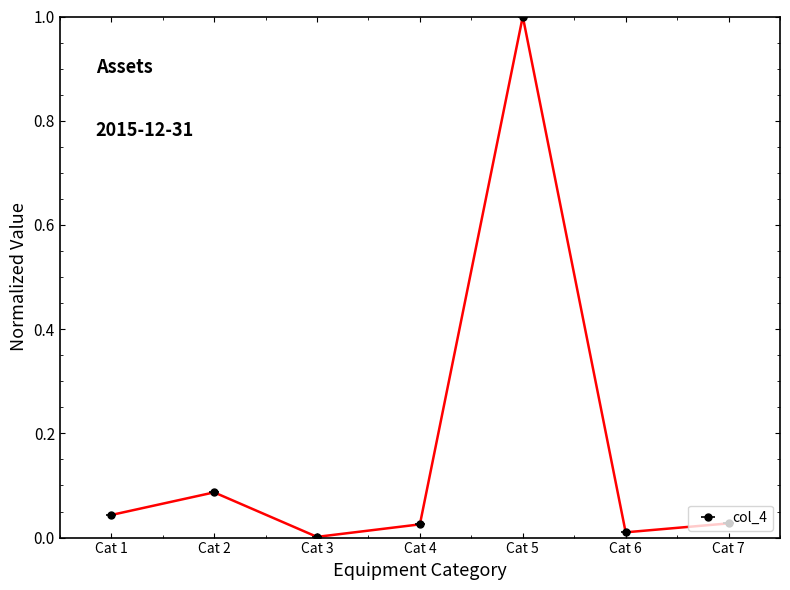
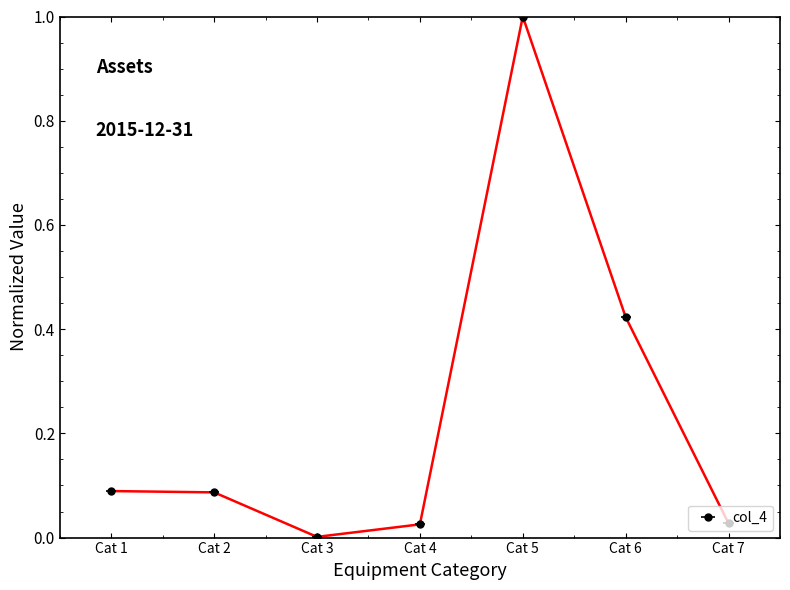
Cat 1: 0.04 -> 0.09
Cat 6: 0.01 -> 0.42
